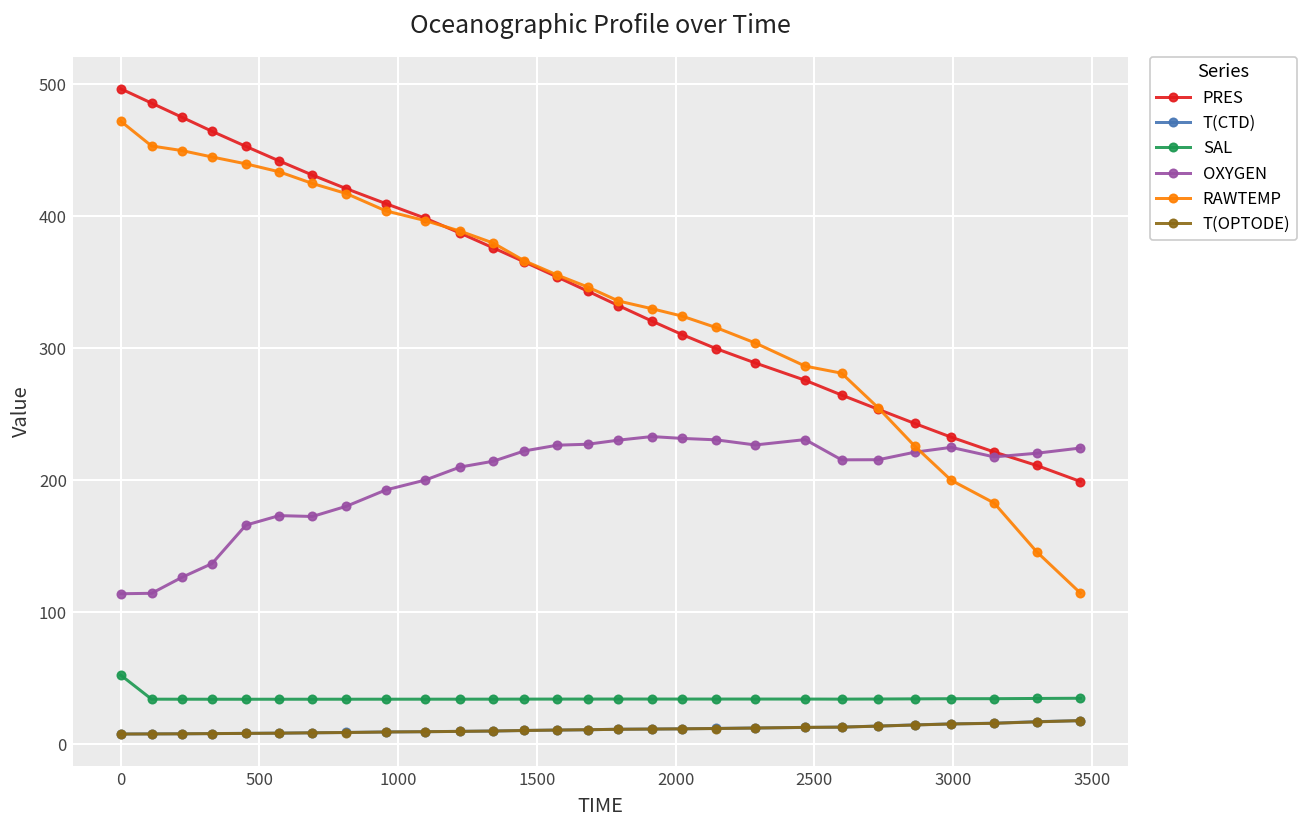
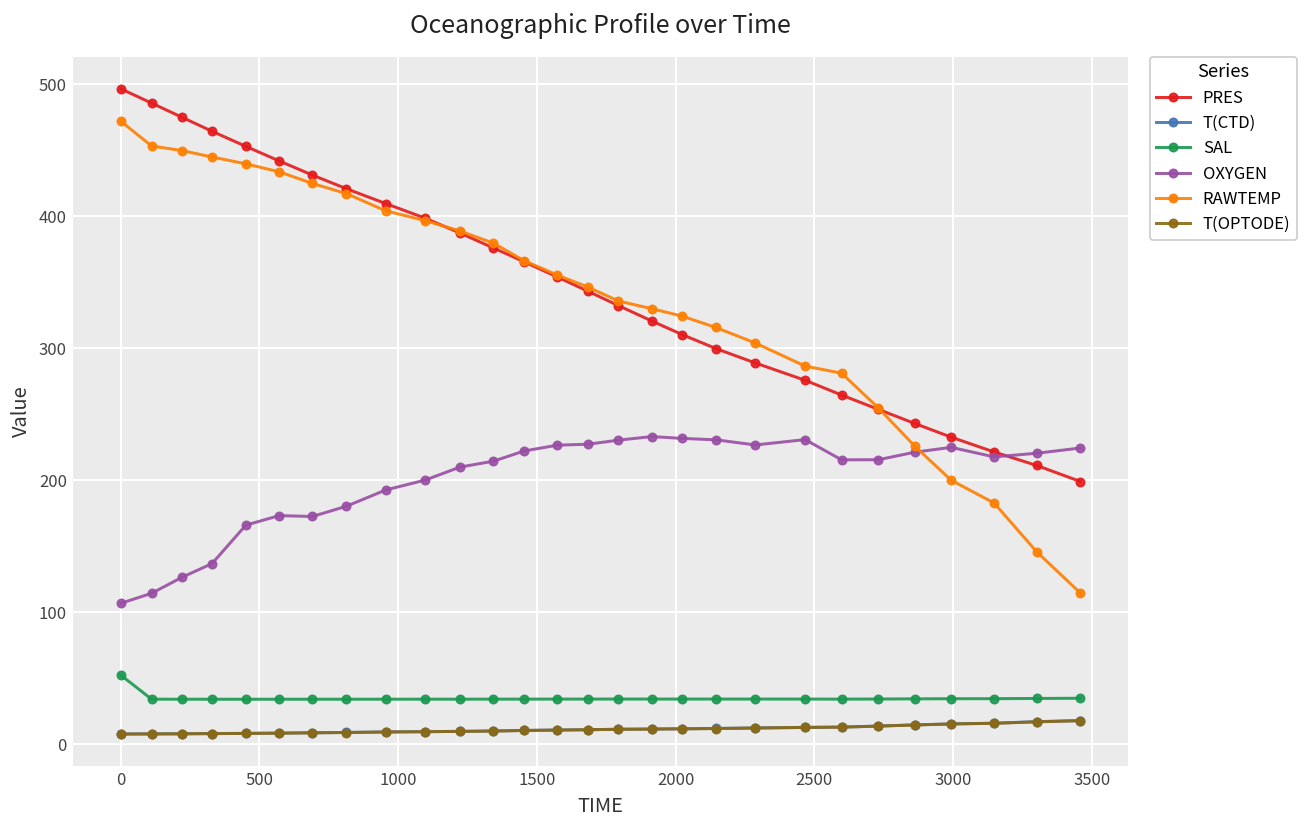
OXYGEN, 0: 114 -> 107
